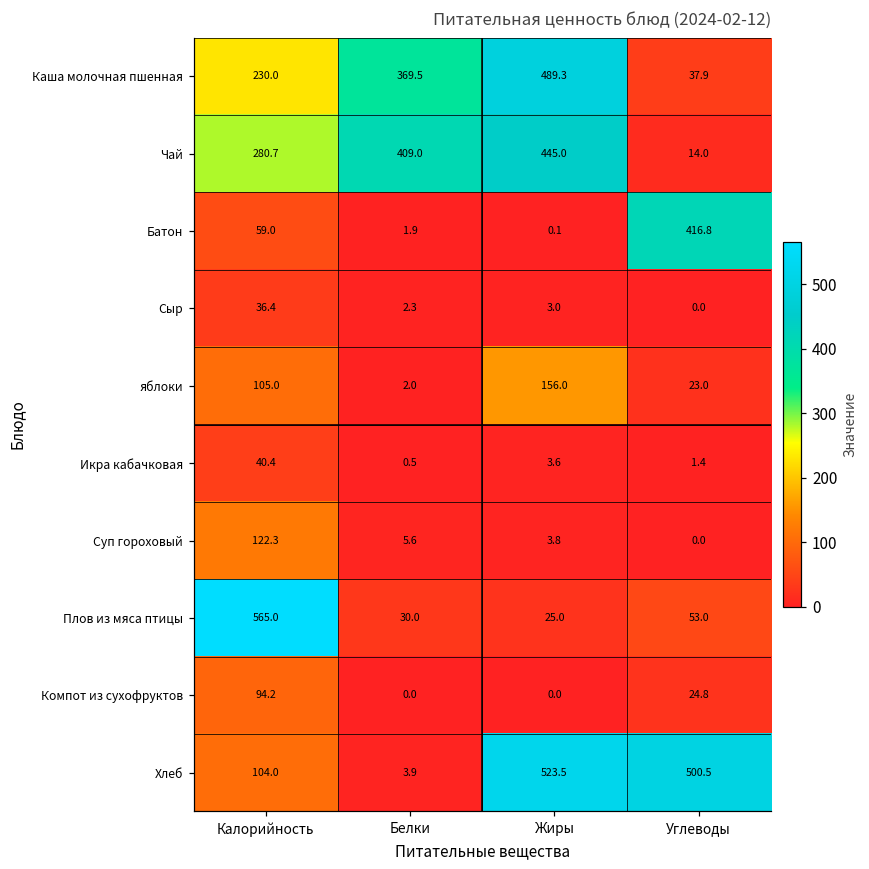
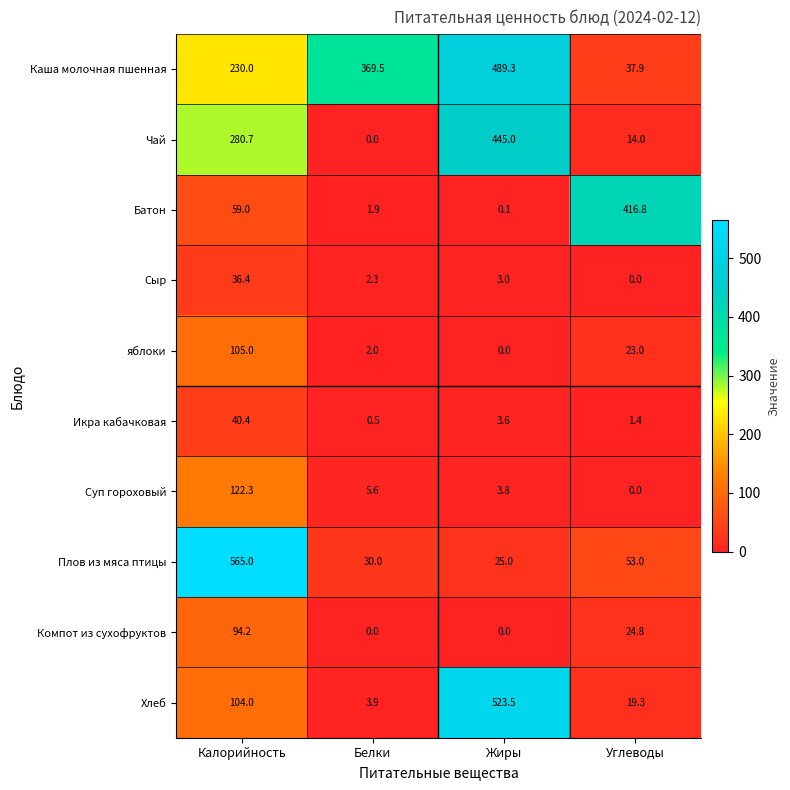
Чай, Белки: 409.0 -> 0.0
яблоки, Жиры: 156.0 -> 0.0
Хлеб, Углеводы: 500.5 -> 19.3
